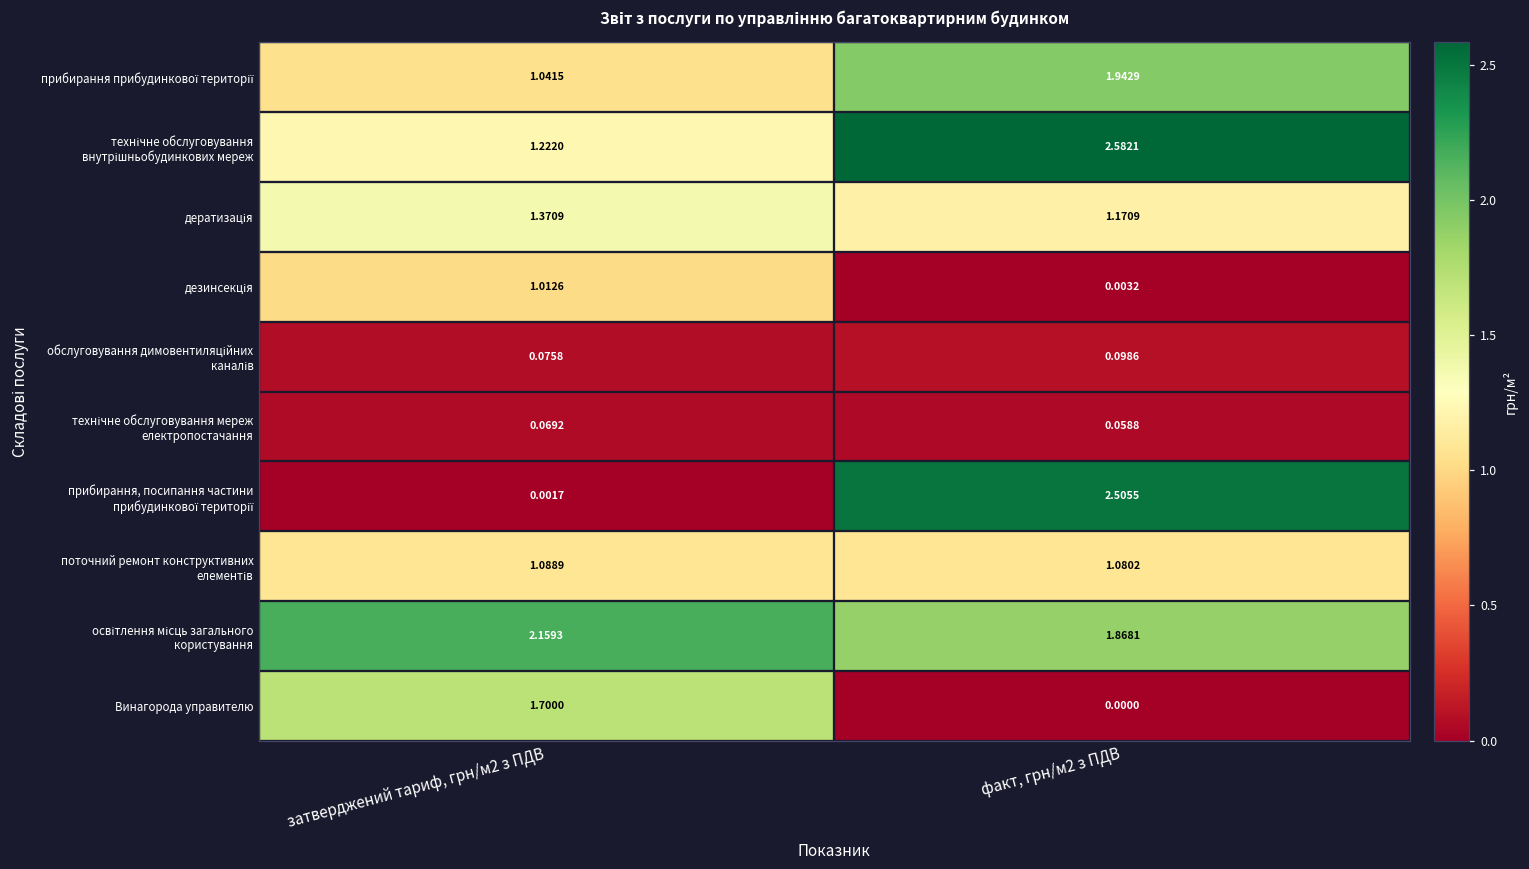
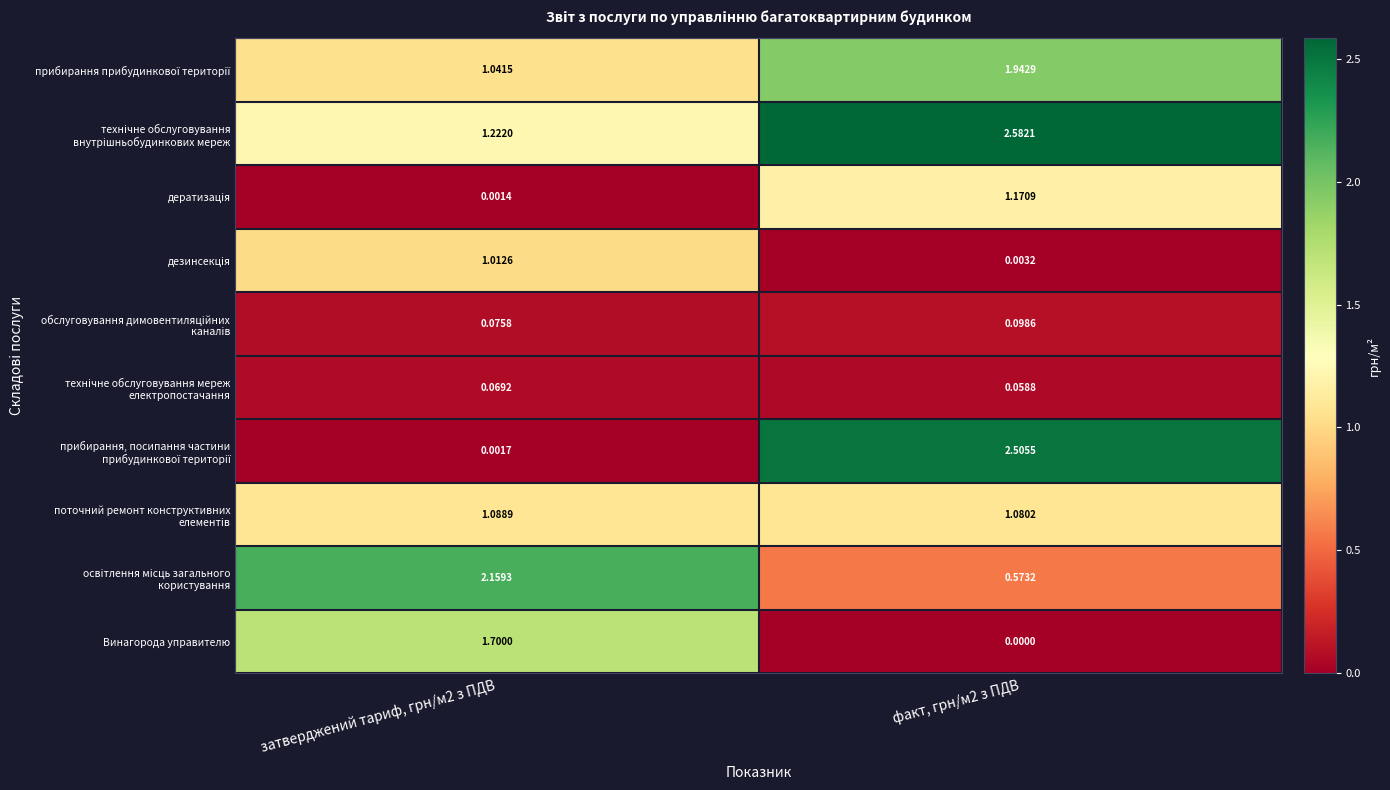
дератизація, затверджений тариф, грн/м2 з ПДВ: 1.3709 -> 0.0014
освітлення місць загального користування, факт, грн/м2 з ПДВ: 1.8681 -> 0.5732
